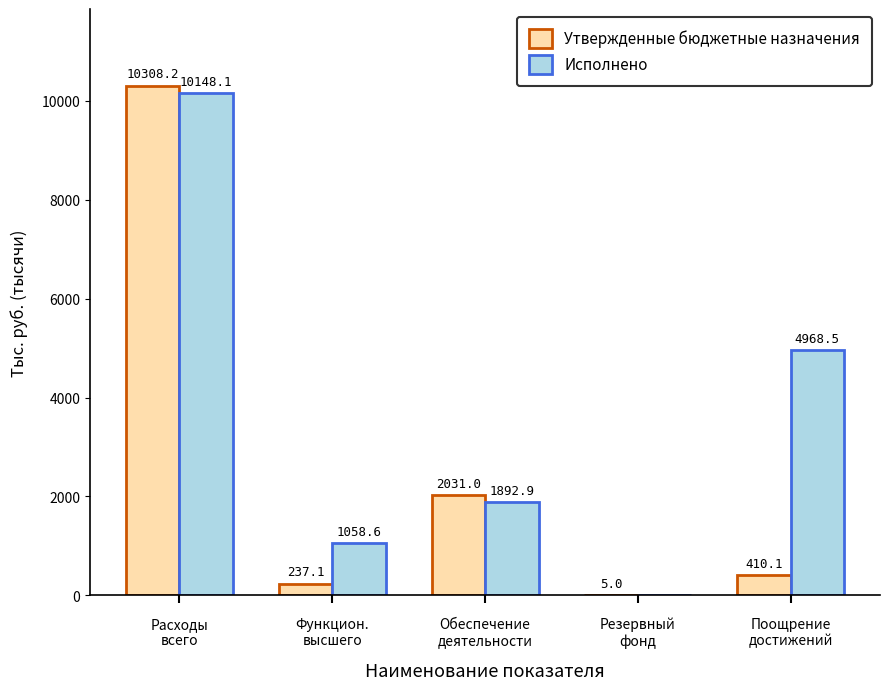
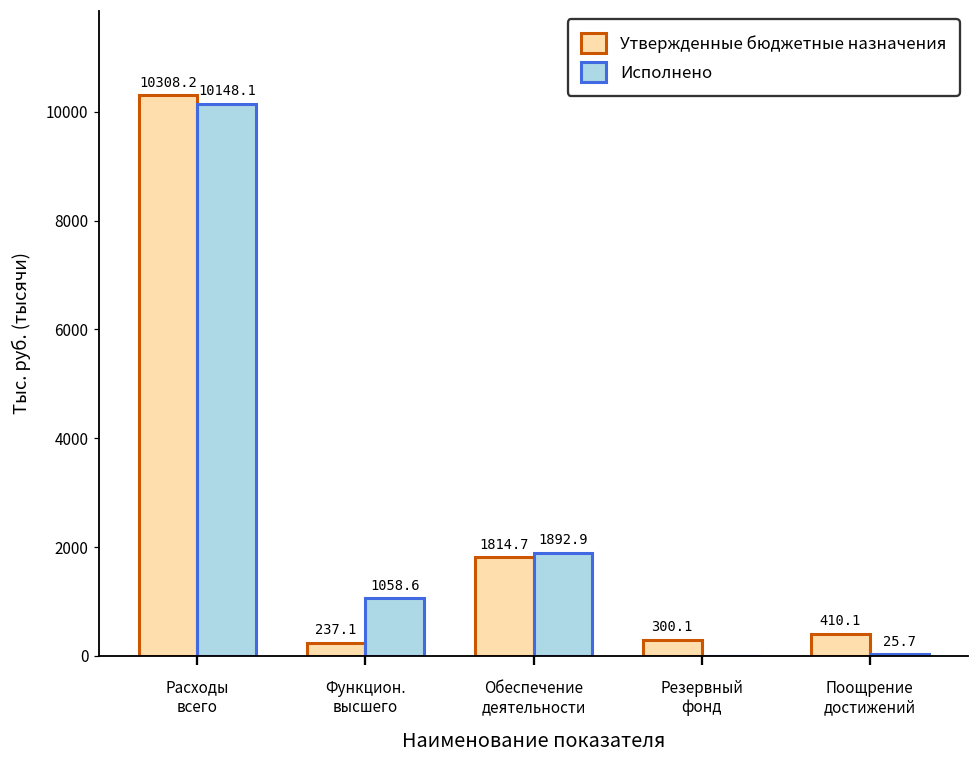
Утвержденные бюджетные назначения, Обеспечение деятельности: 2031.0 -> 1814.7
Утвержденные бюджетные назначения, Резервный фонд: 5.0 -> 300.1
Исполнено, Поощрение достижений: 4968.5 -> 25.7
